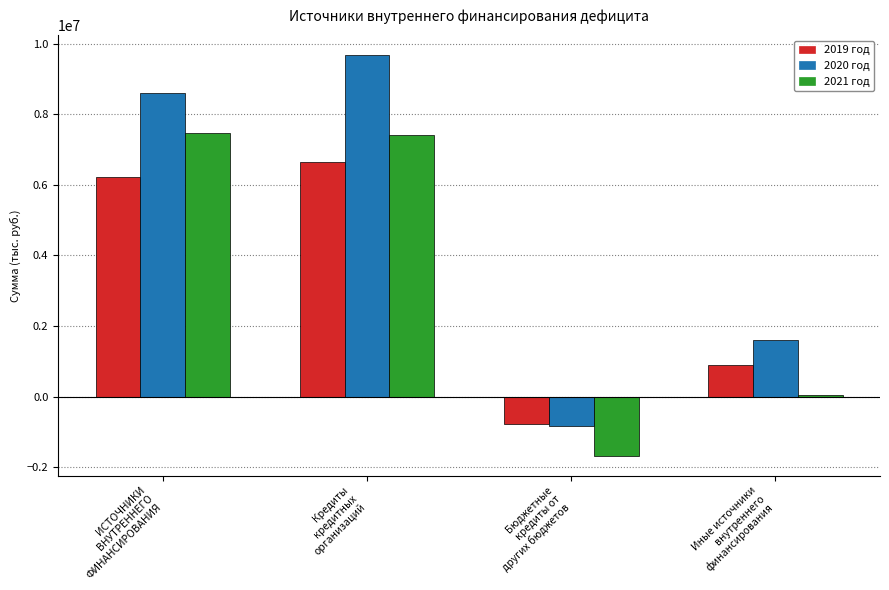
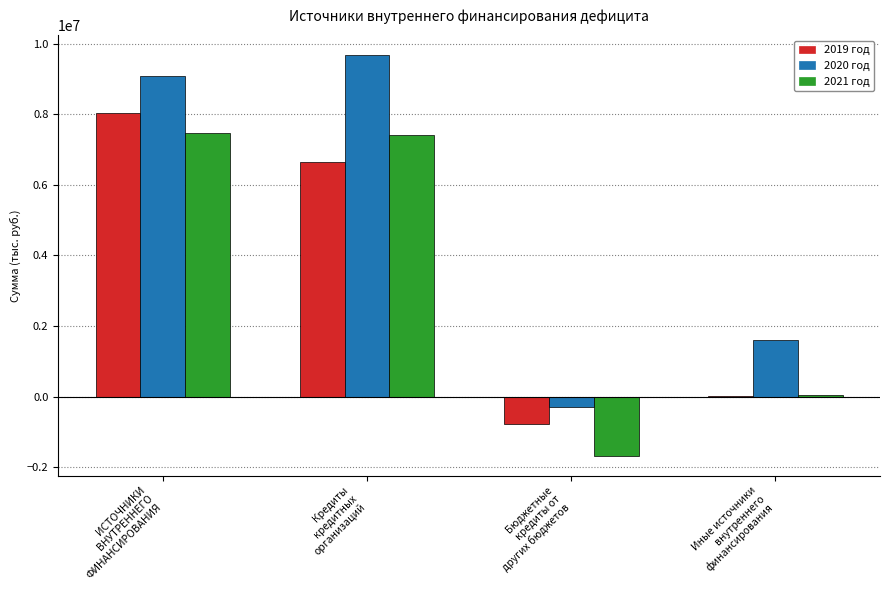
2019 год, ИСТОЧНИКИ ВНУТРЕННЕГО ФИНАНСИРОВАНИЯ: 6200000 -> 8000000
2020 год, ИСТОЧНИКИ ВНУТРЕННЕГО ФИНАНСИРОВАНИЯ: 8600000 -> 9100000
2020 год, Бюджетные кредиты от других бюджетов: -800000 -> -300000
2019 год, Иные источники внутреннего финансирования: 900000 -> 0
